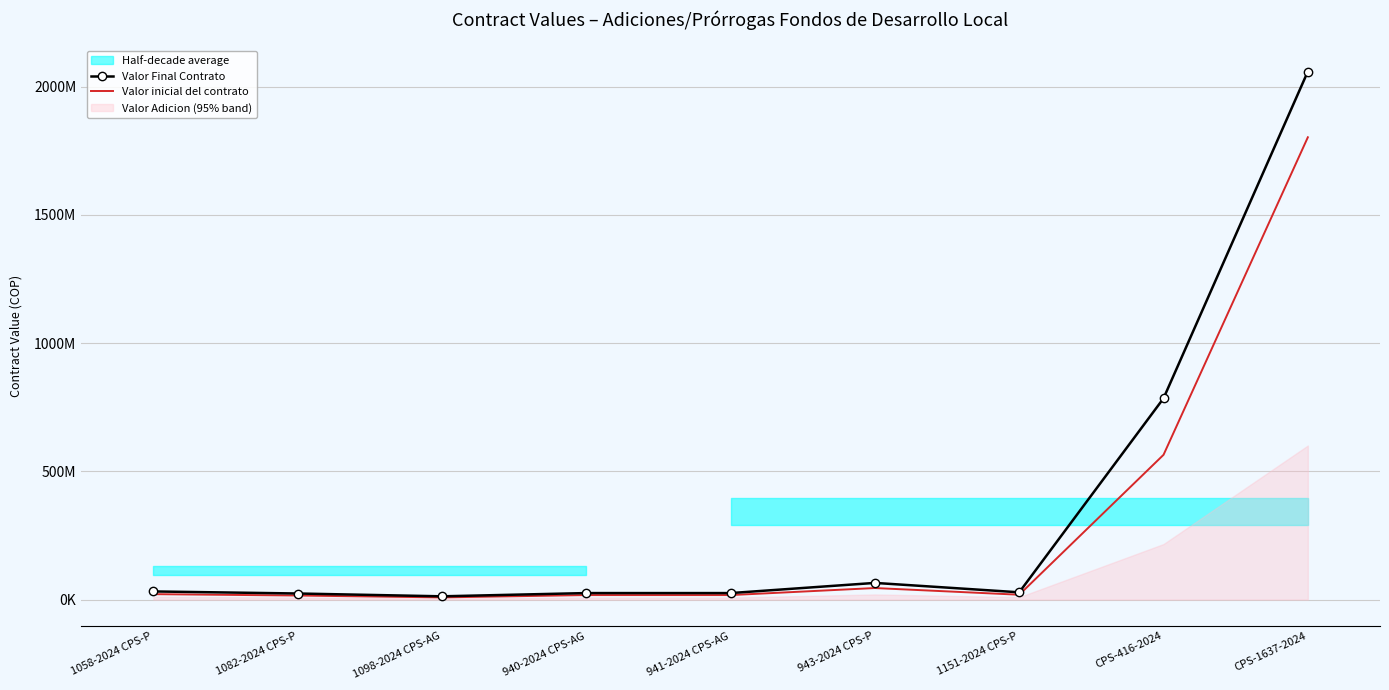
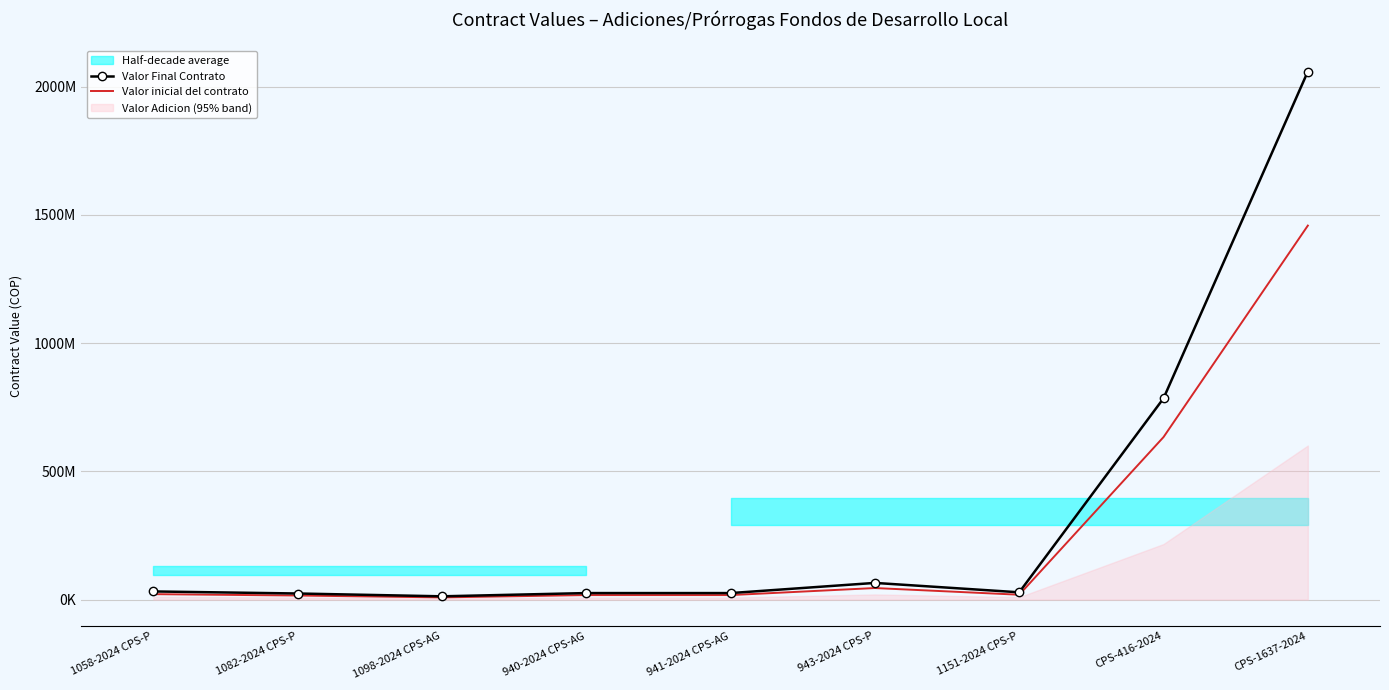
Valor inicial del contrato, CPS-416-2024: 560000000 -> 630000000
Valor inicial del contrato, CPS-1637-2024: 1800000000 -> 1460000000
